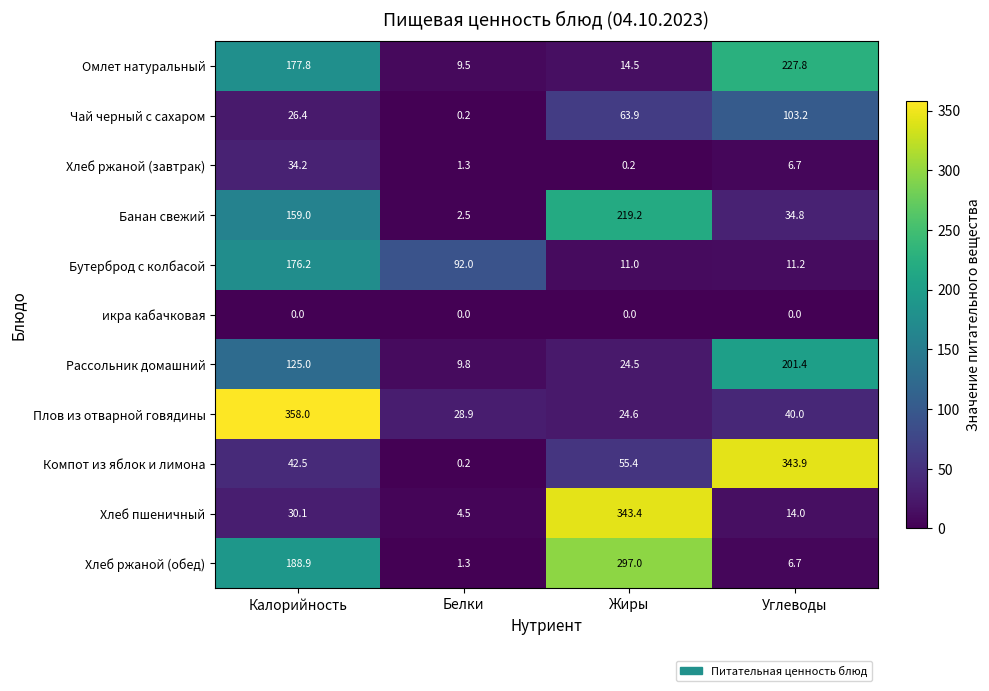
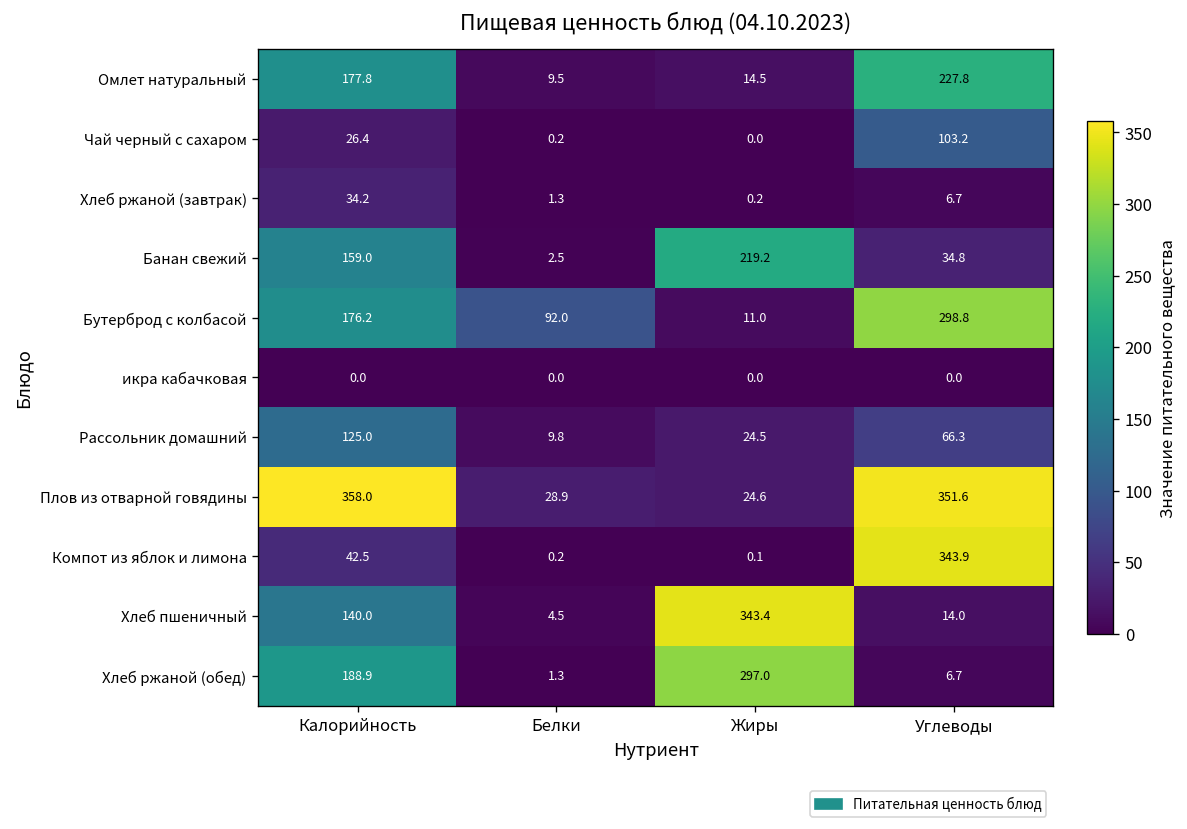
Чай черный с сахаром, Жиры: 63.9 -> 0.0
Бутерброд с колбасой, Углеводы: 11.2 -> 298.8
Рассольник домашний, Углеводы: 201.4 -> 66.3
Плов из отварной говядины, Углеводы: 40.0 -> 351.6
Компот из яблок и лимона, Жиры: 55.4 -> 0.1
Хлеб пшеничный, Калорийность: 30.1 -> 140.0
